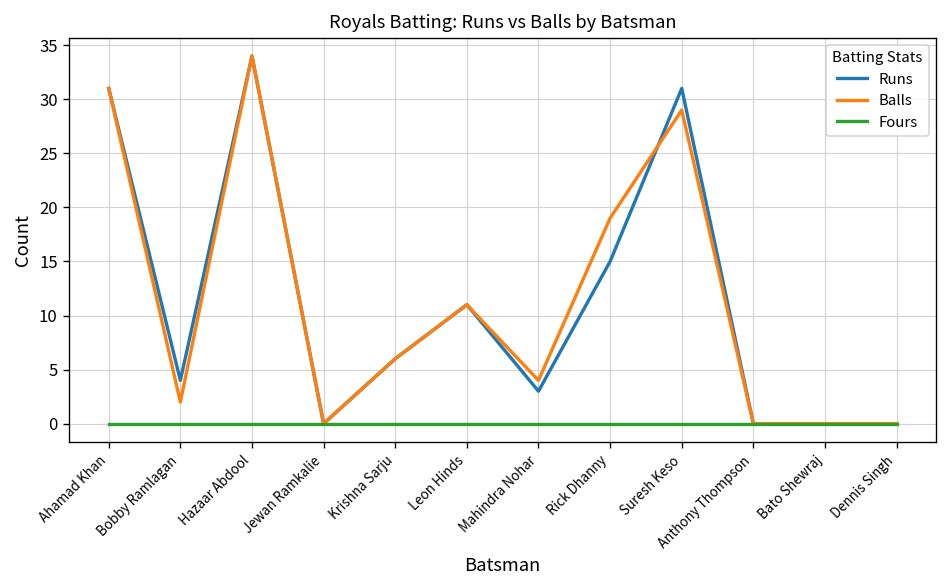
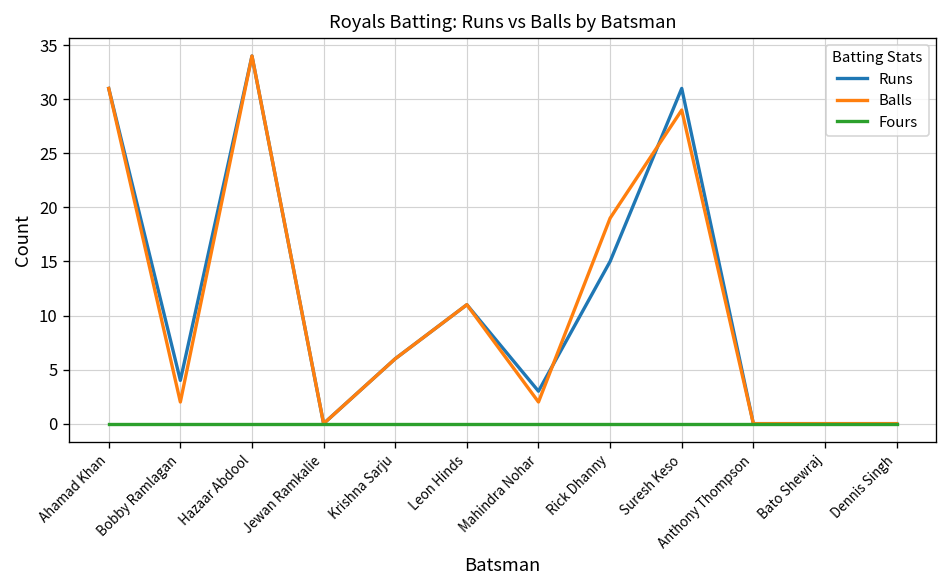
Balls, Mahindra Nohar: 4 -> 2
